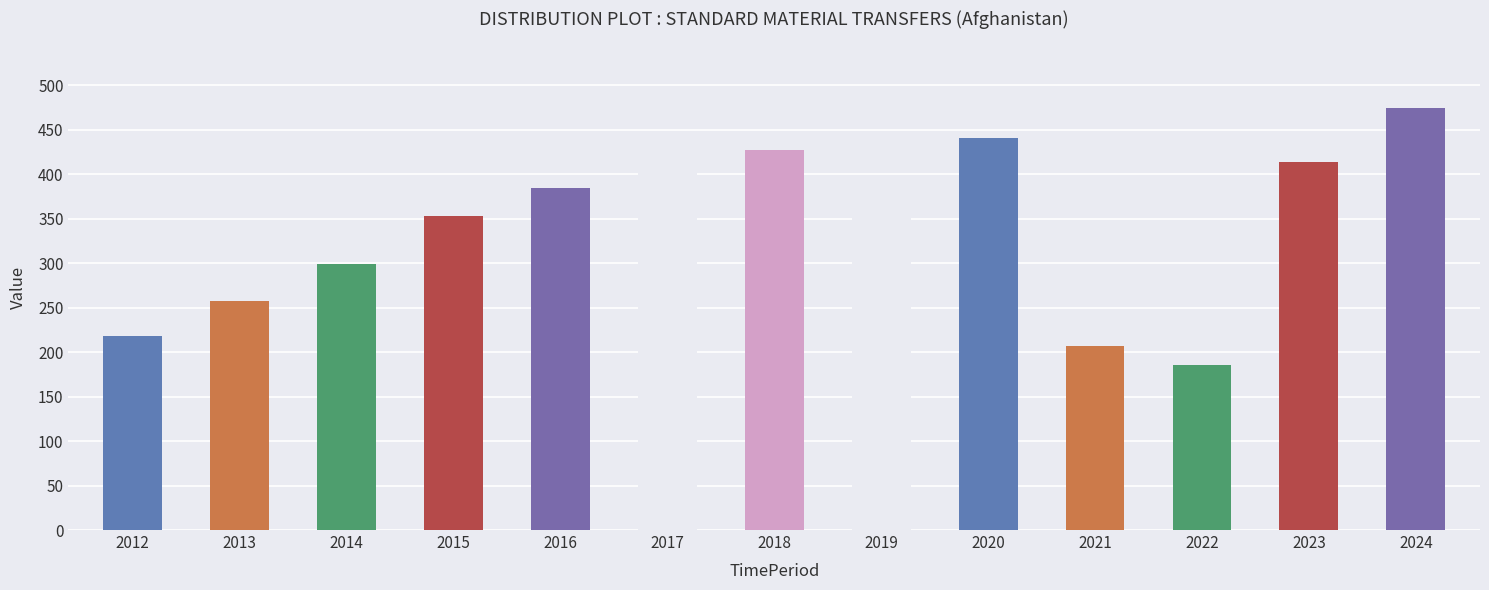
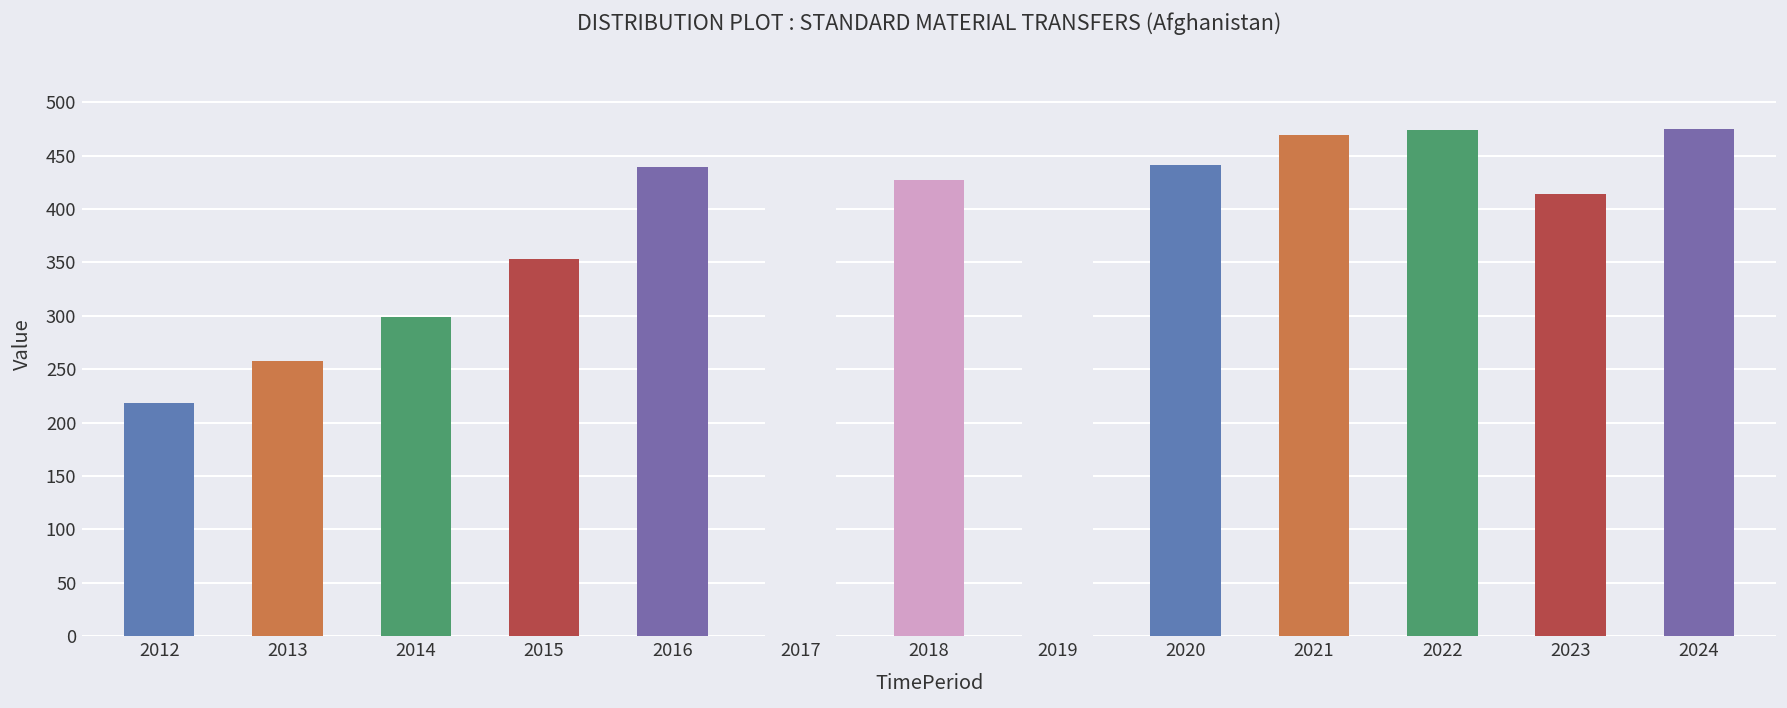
2016: 380 -> 440
2021: 210 -> 470
2022: 190 -> 470
